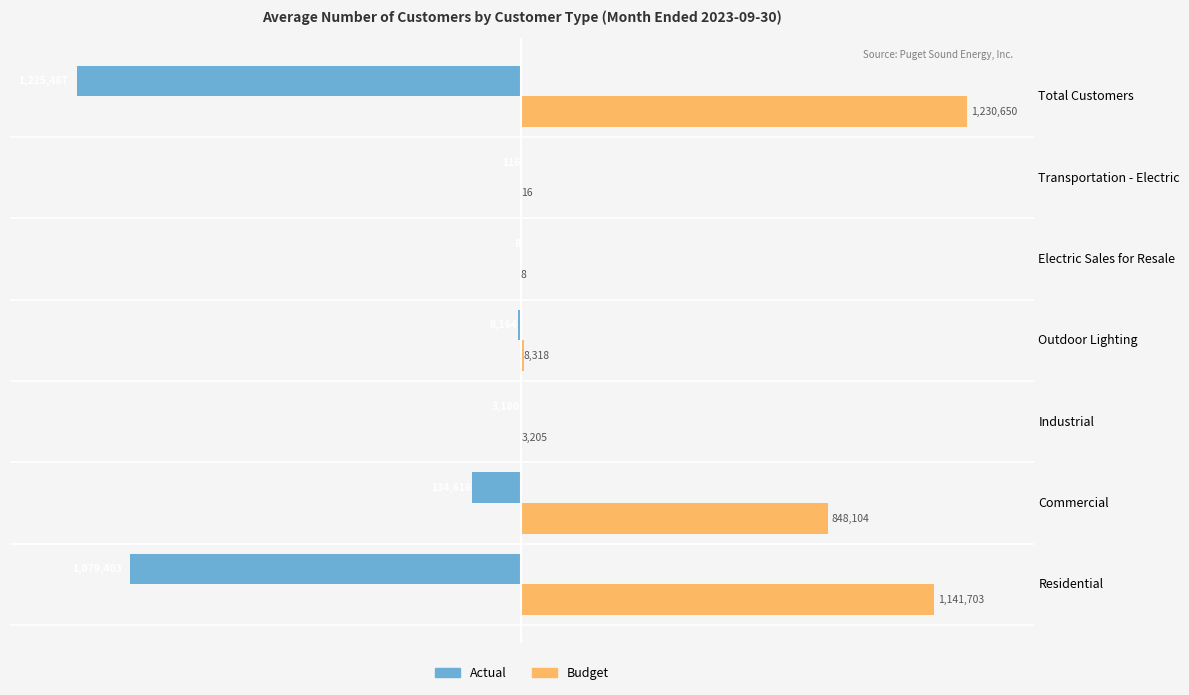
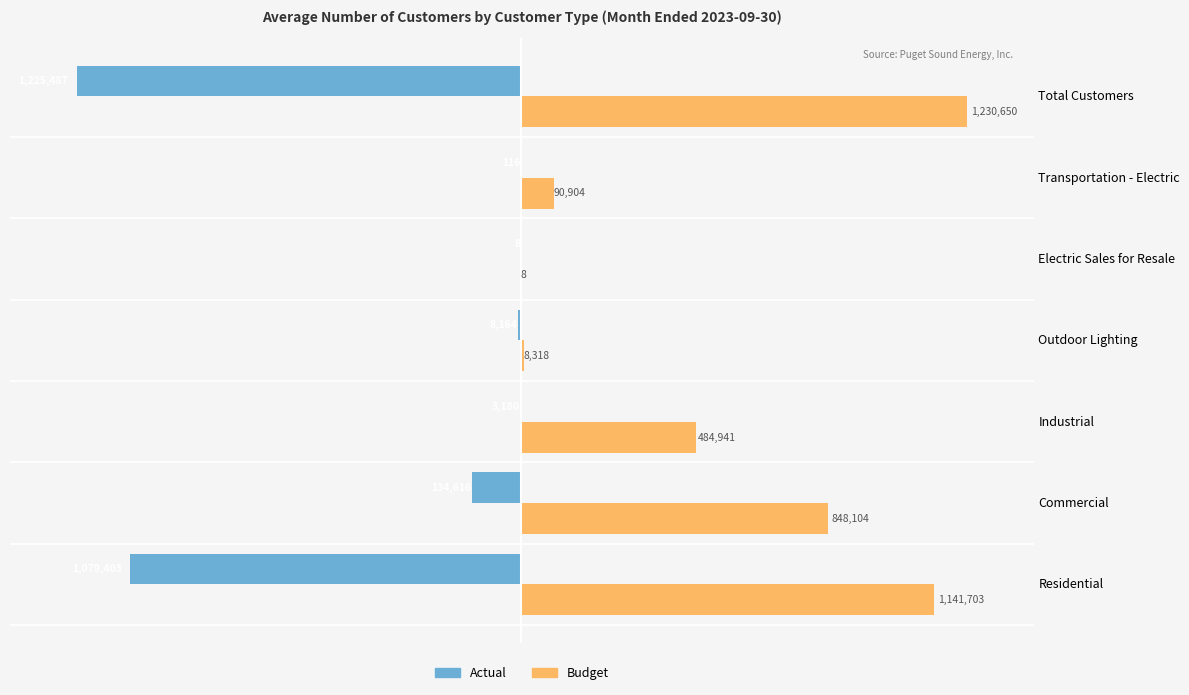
Budget, Transportation - Electric: 16 -> 90,904
Budget, Industrial: 3,205 -> 484,941
